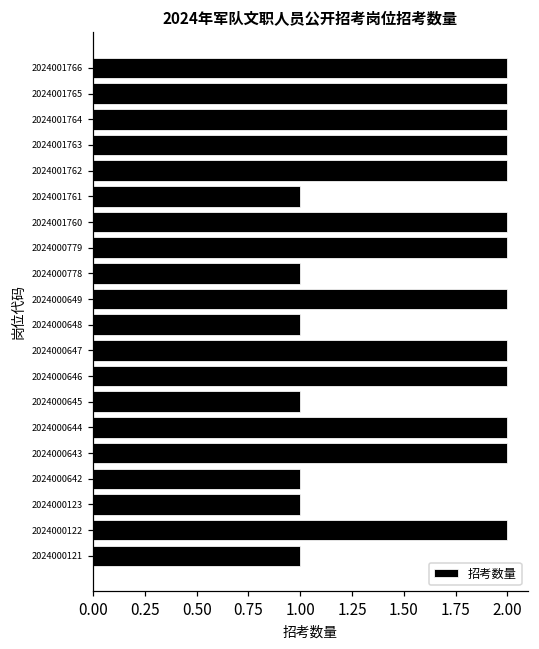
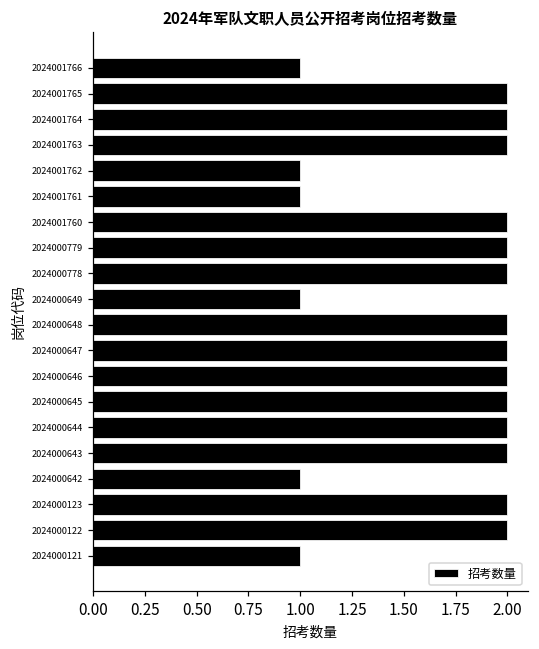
2024001766: 2 -> 1
2024001762: 2 -> 1
2024000778: 1 -> 2
2024000649: 2 -> 1
2024000648: 1 -> 2
2024000645: 1 -> 2
2024000123: 1 -> 2
